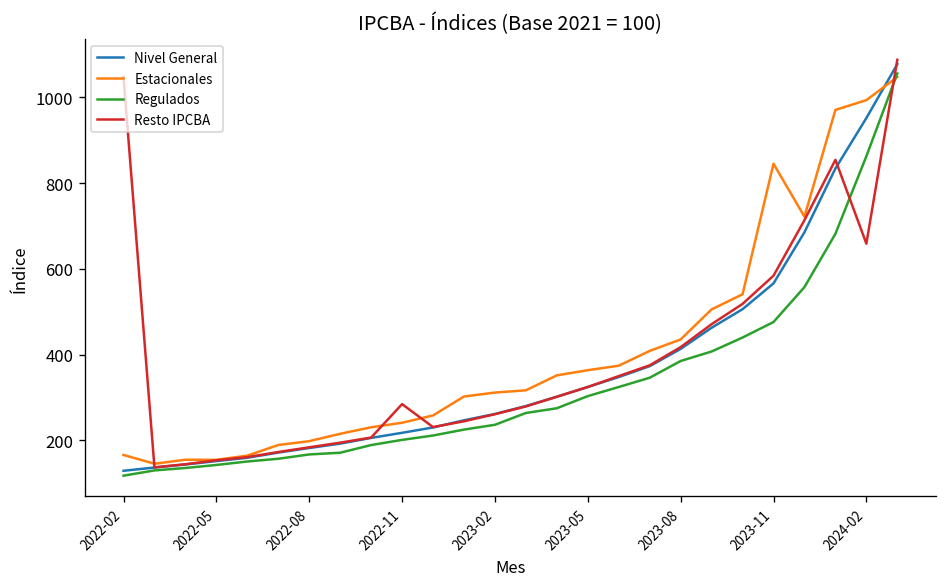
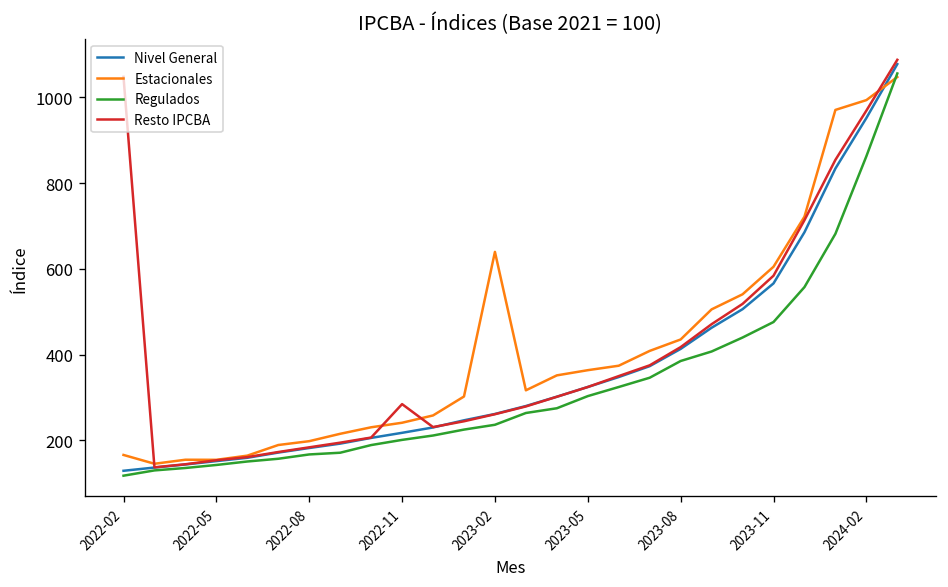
Estacionales, 2023-02: 310 -> 640
Estacionales, 2023-11: 850 -> 600
Resto IPCBA, 2024-02: 660 -> 970
